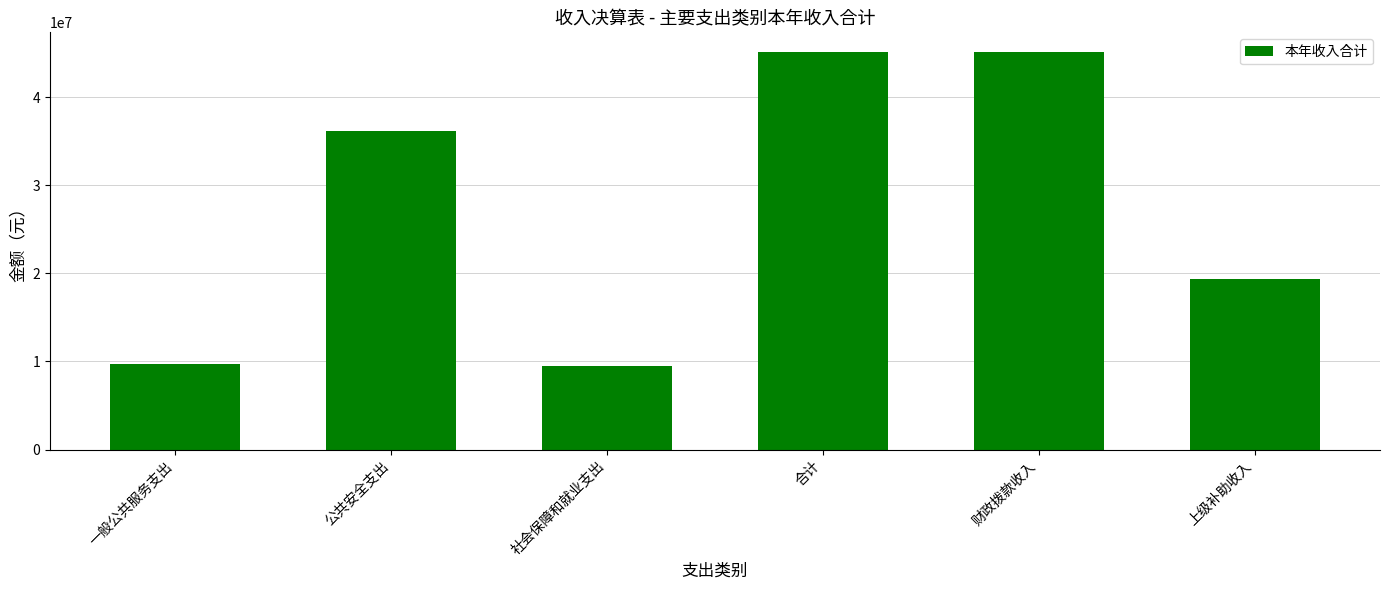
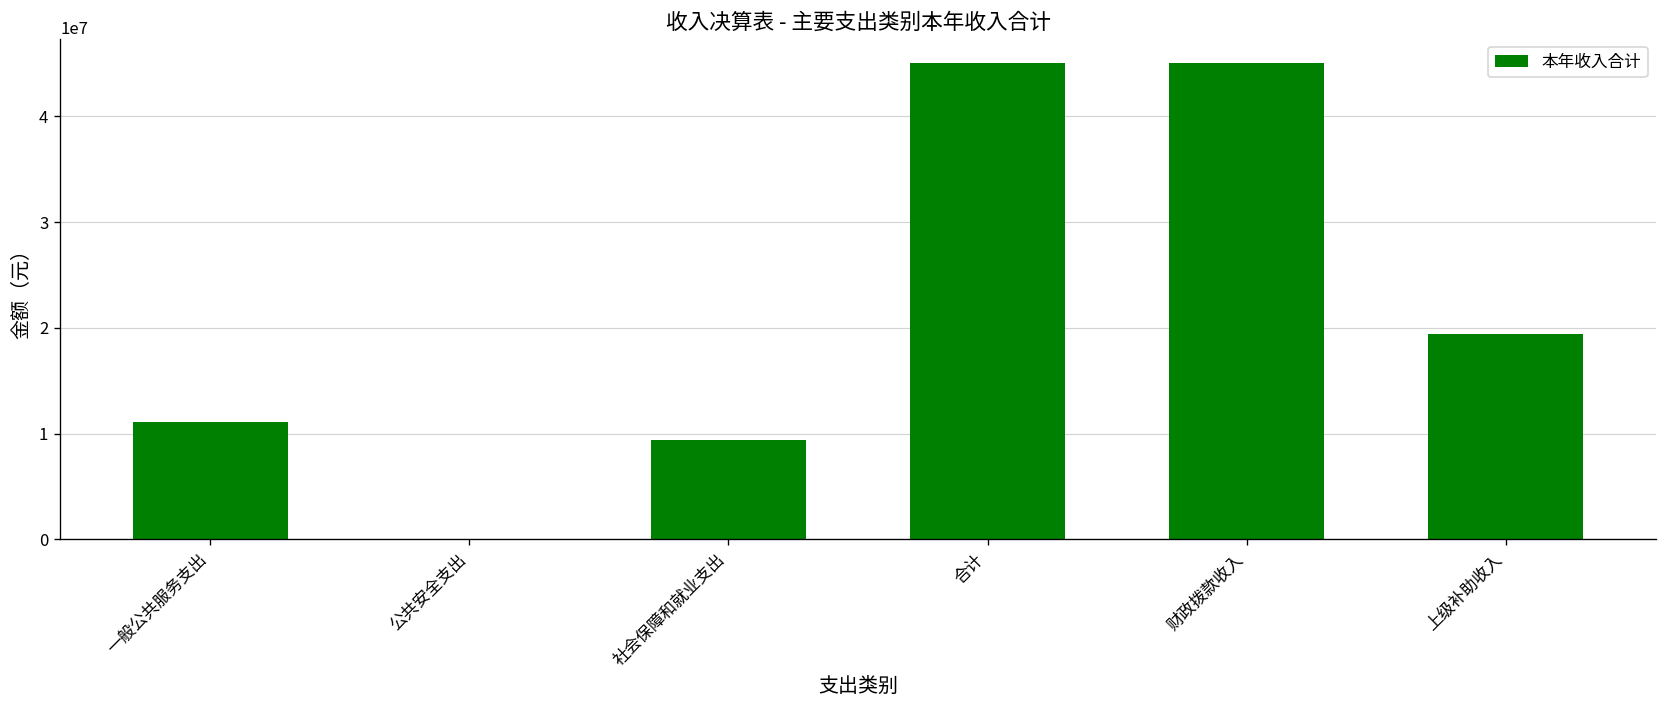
一般公共服务支出: 10000000 -> 11000000
公共安全支出: 36000000 -> 0
